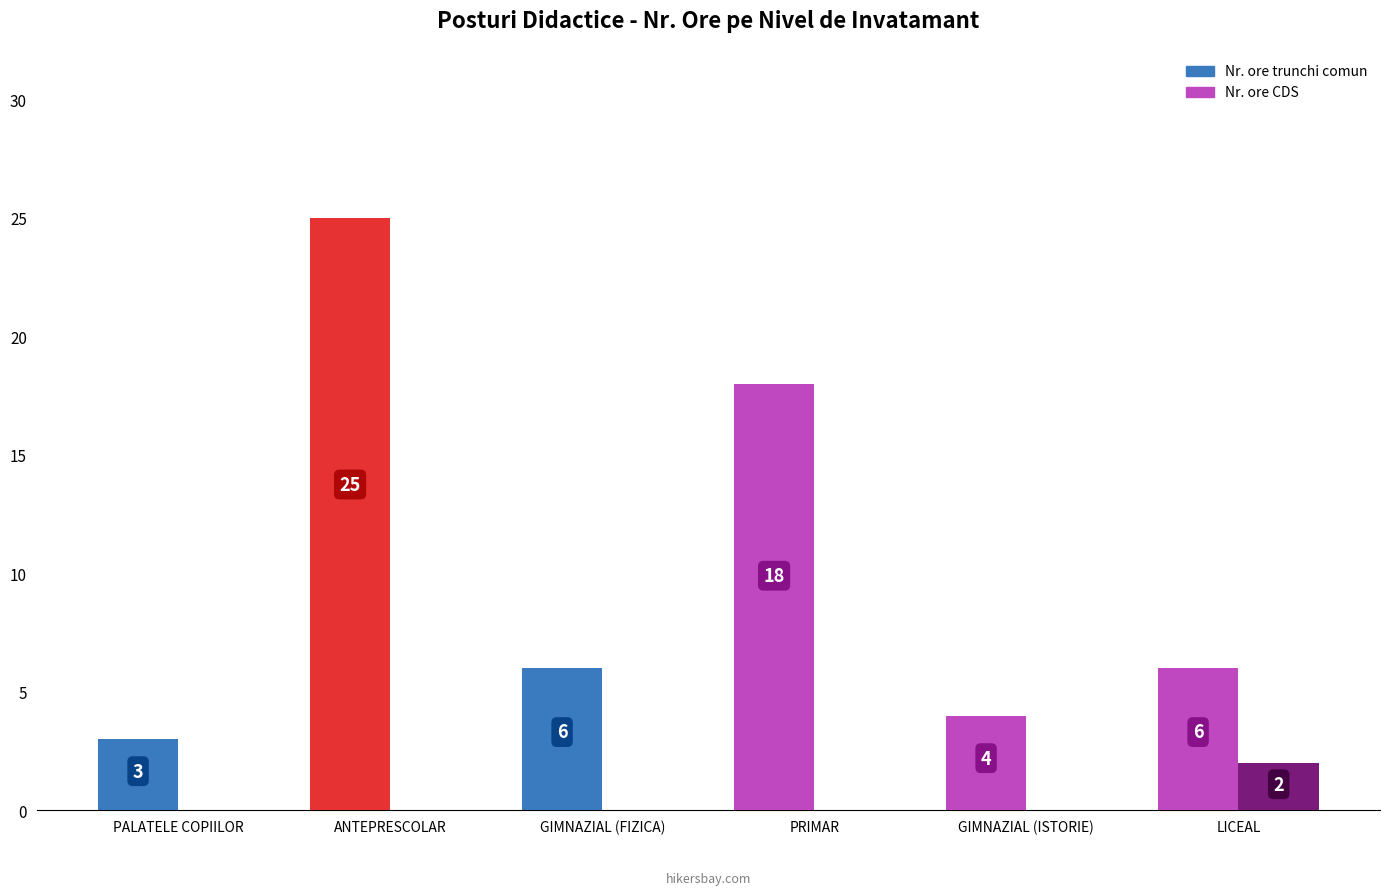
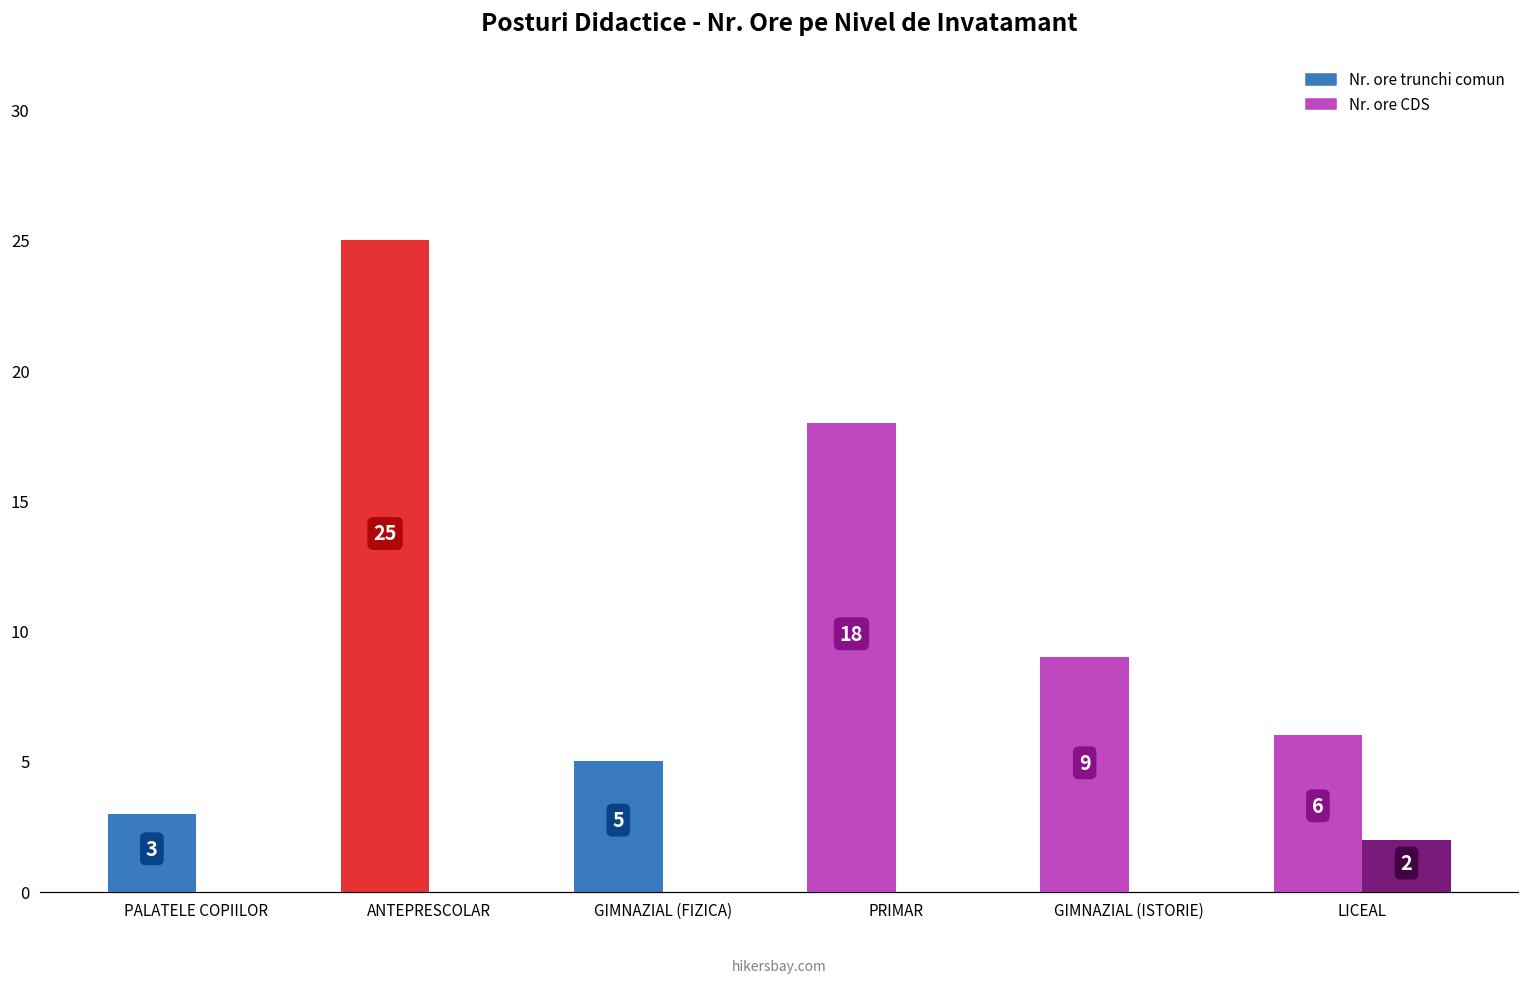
Nr. ore trunchi comun, GIMNAZIAL (FIZICA): 6 -> 5
Nr. ore trunchi comun, GIMNAZIAL (ISTORIE): 4 -> 9
